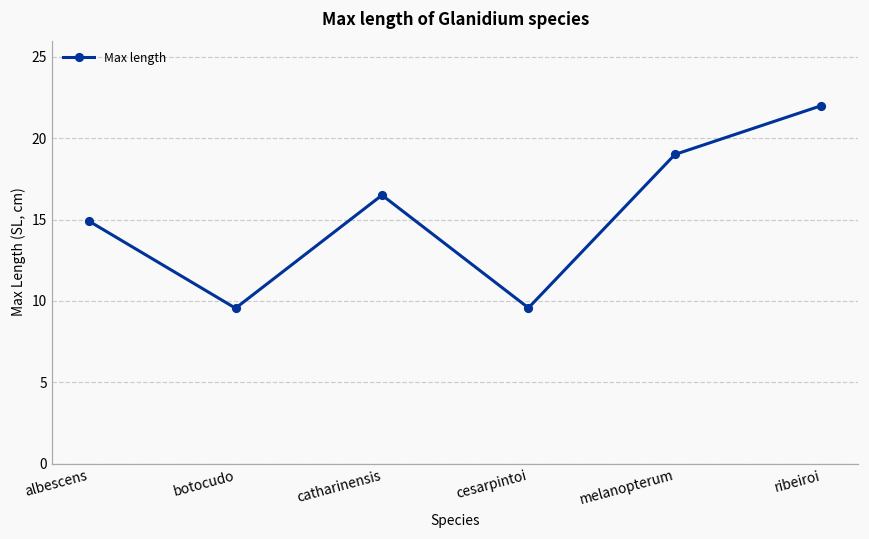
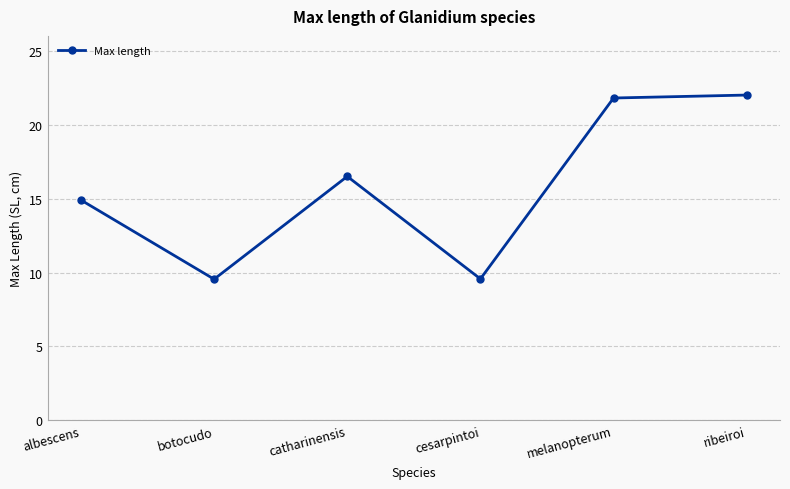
melanopterum: 19.0 -> 21.8
